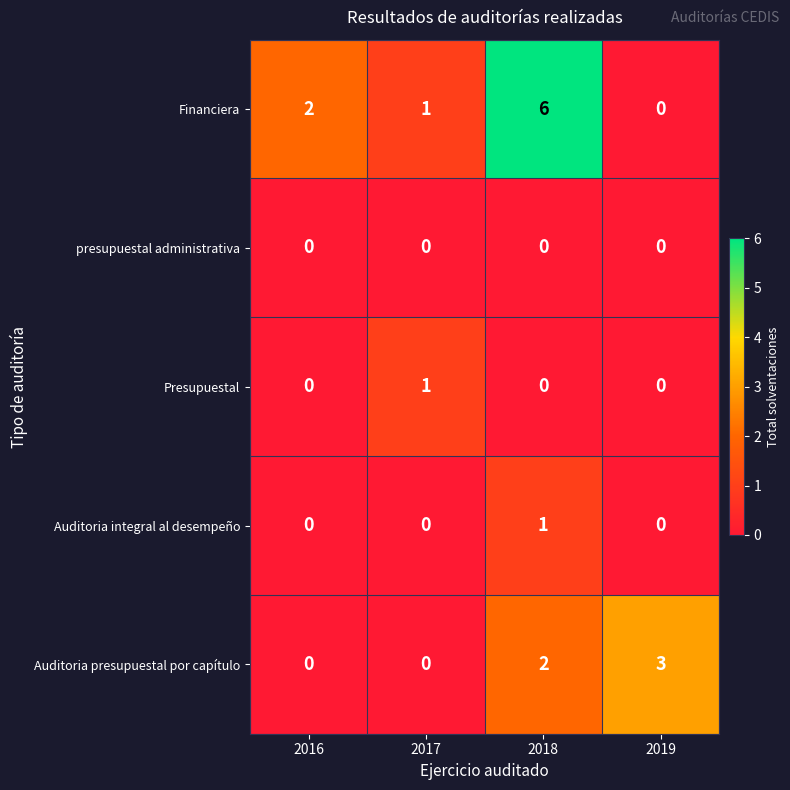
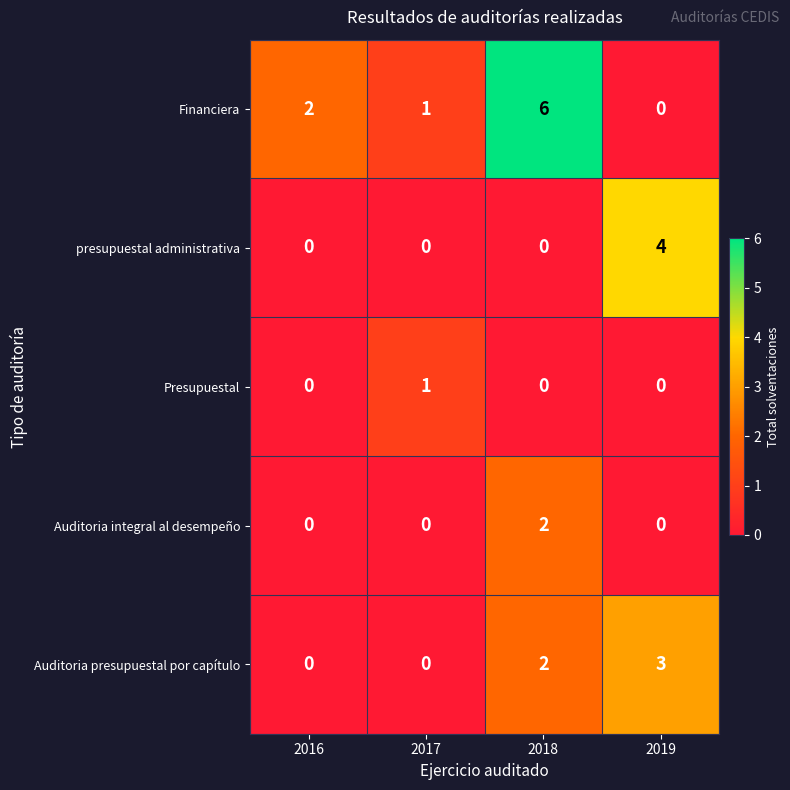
presupuestal administrativa, 2019: 0 -> 4
Auditoria integral al desempeño, 2018: 1 -> 2
